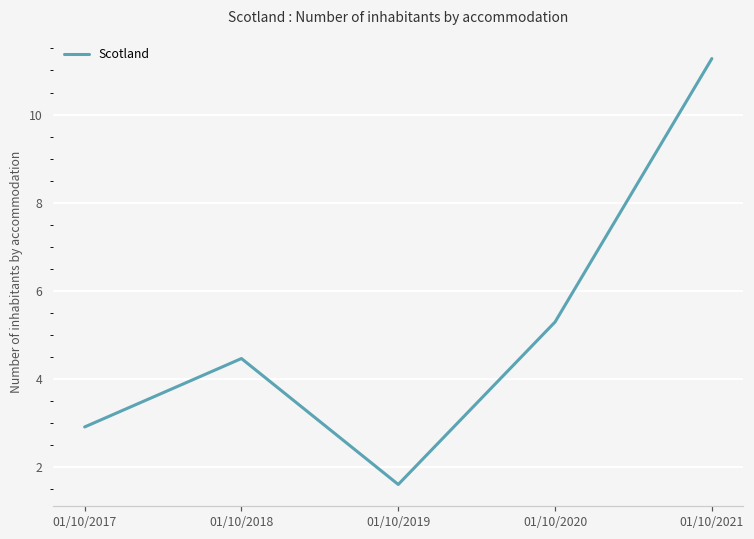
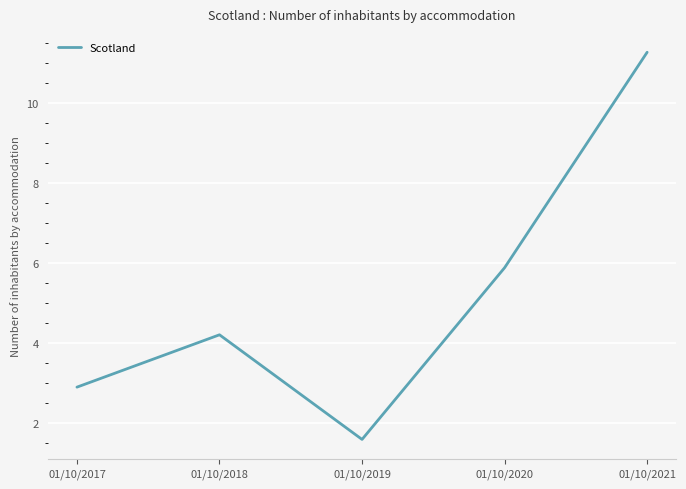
01/10/2018: 4.5 -> 4.2
01/10/2020: 5.3 -> 5.9
